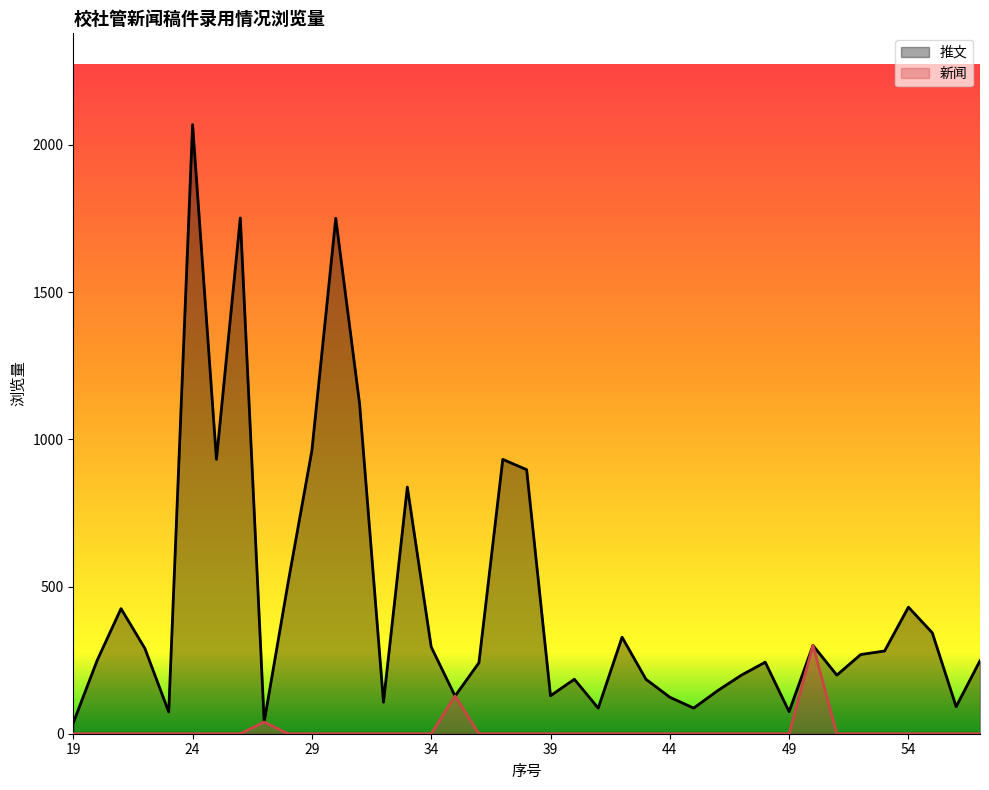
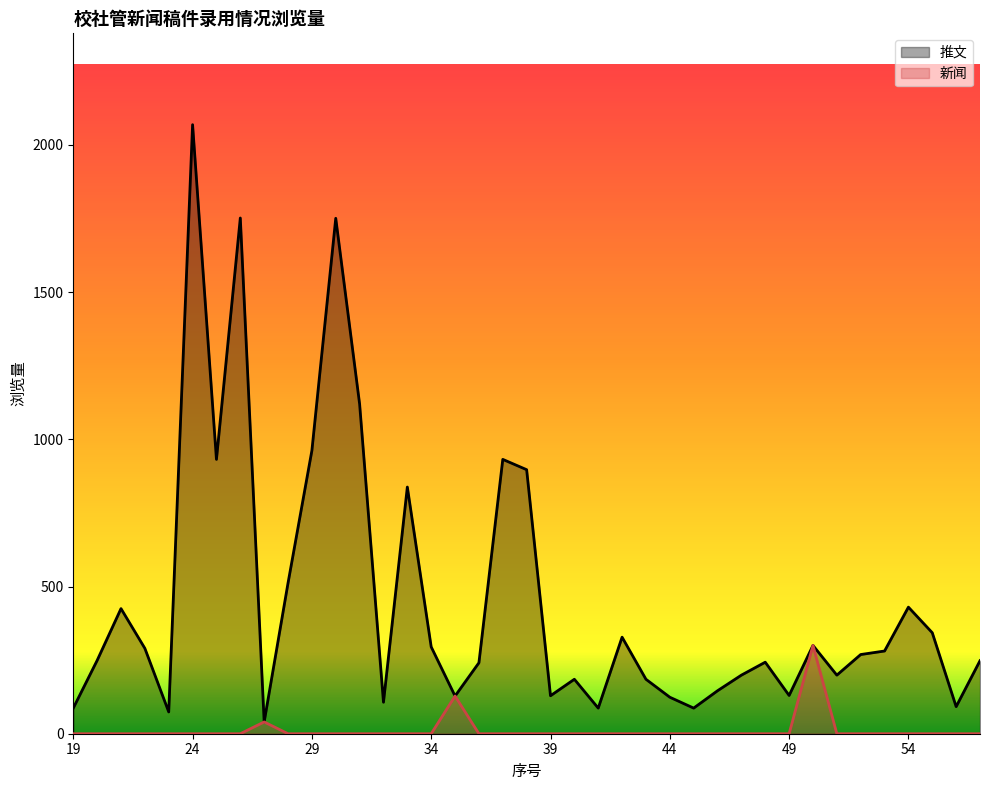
推文, 19: 40 -> 90
推文, 49: 80 -> 130
